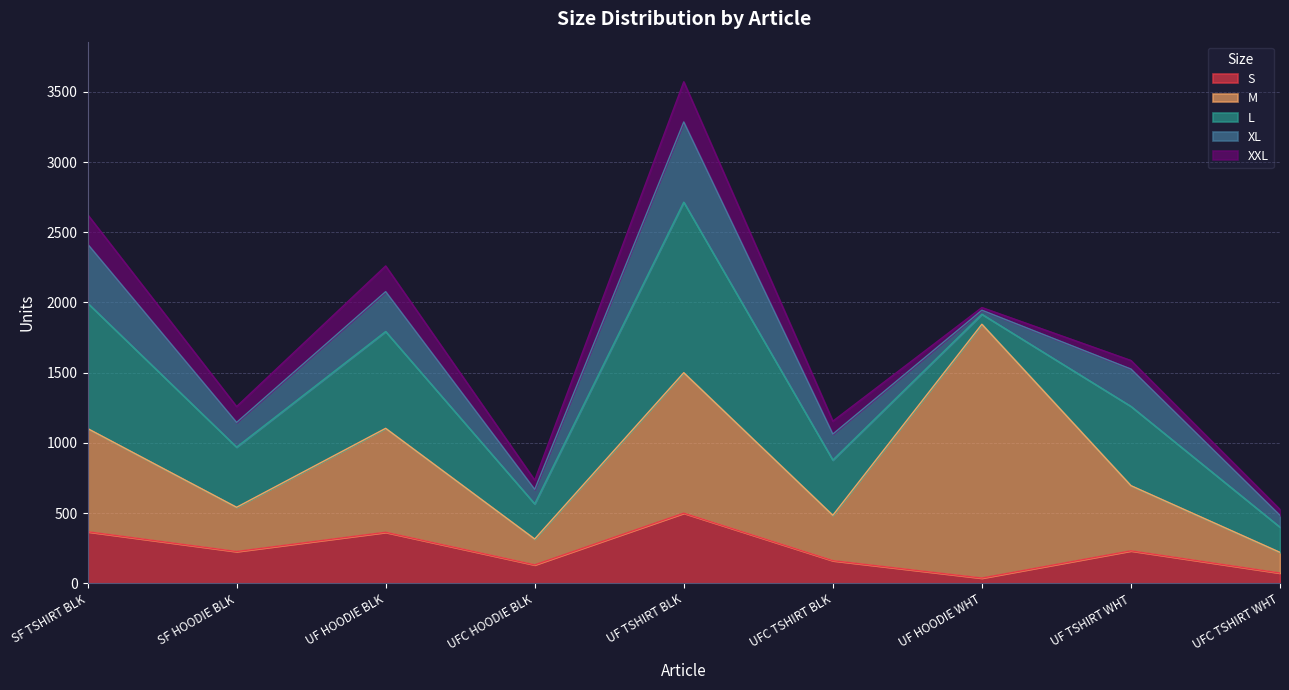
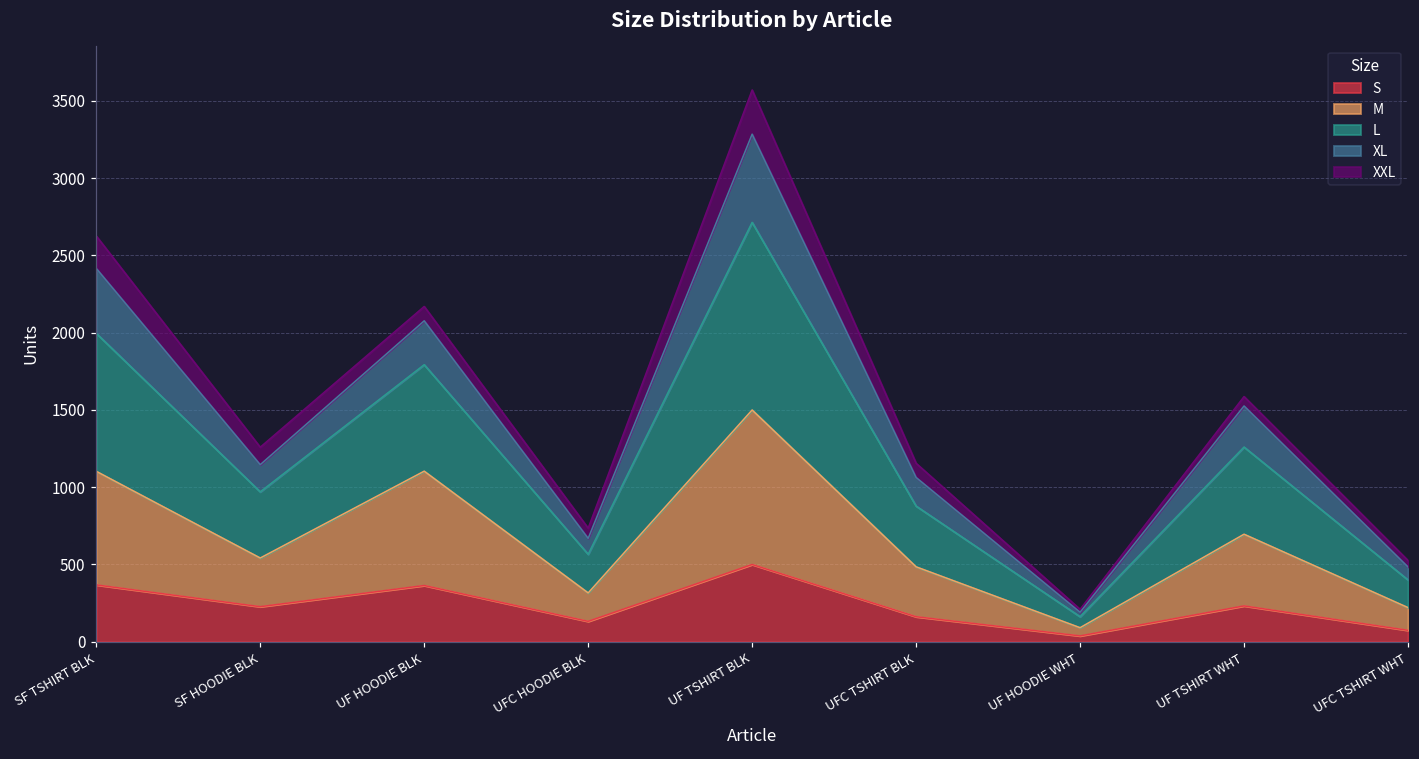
XXL, UF HOODIE BLK: 180 -> 90
M, UF HOODIE WHT: 1810 -> 50
